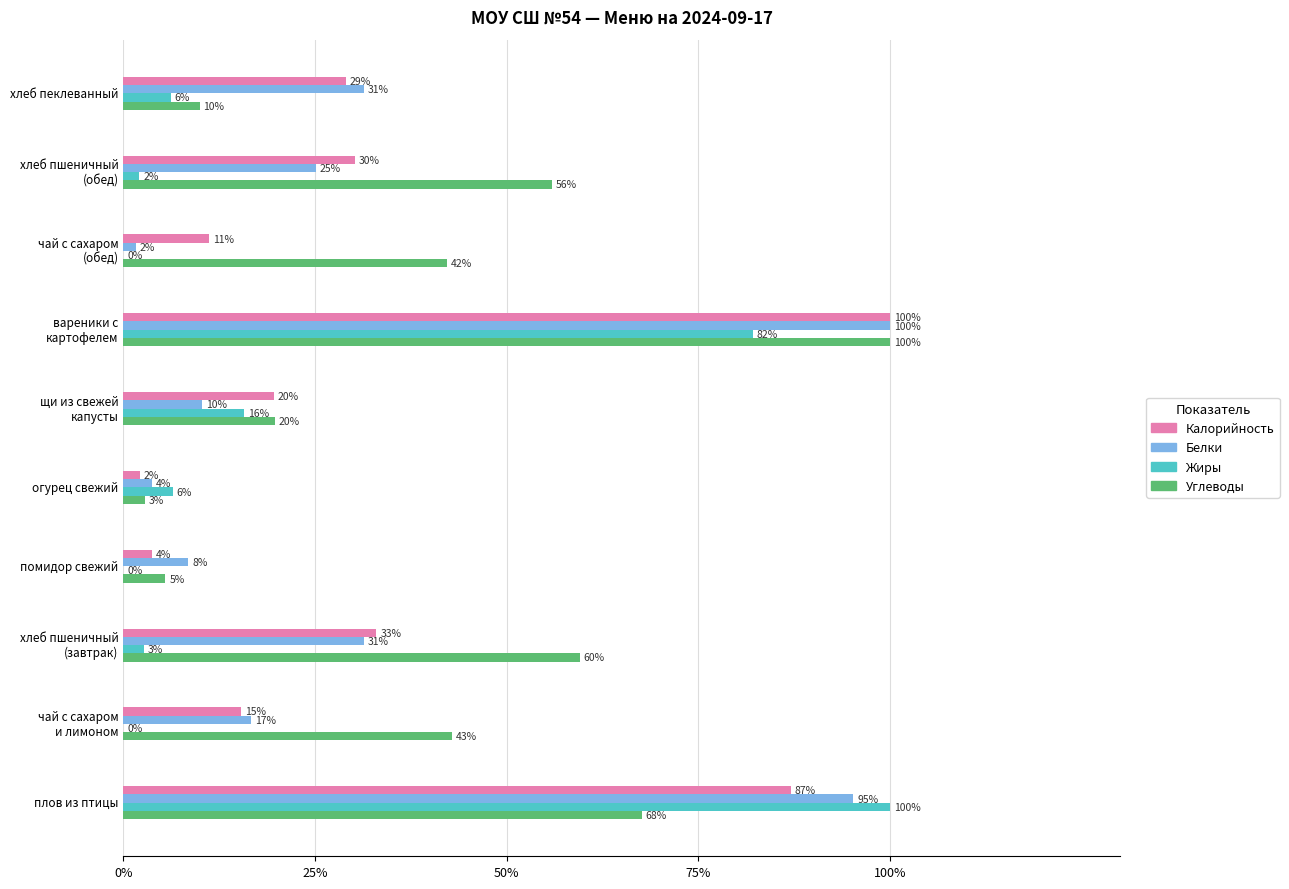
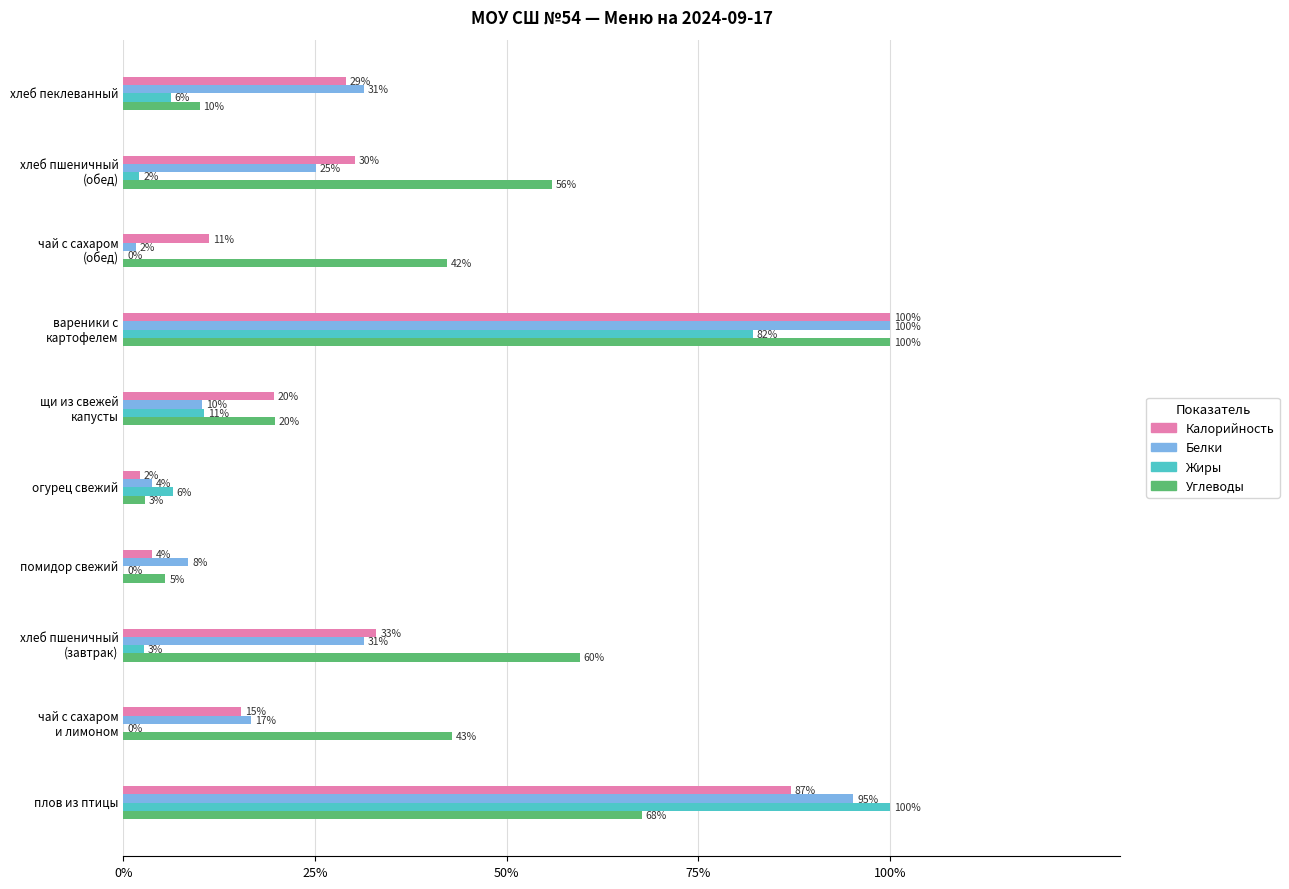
Жиры, щи из свежей капусты: 16% -> 11%
